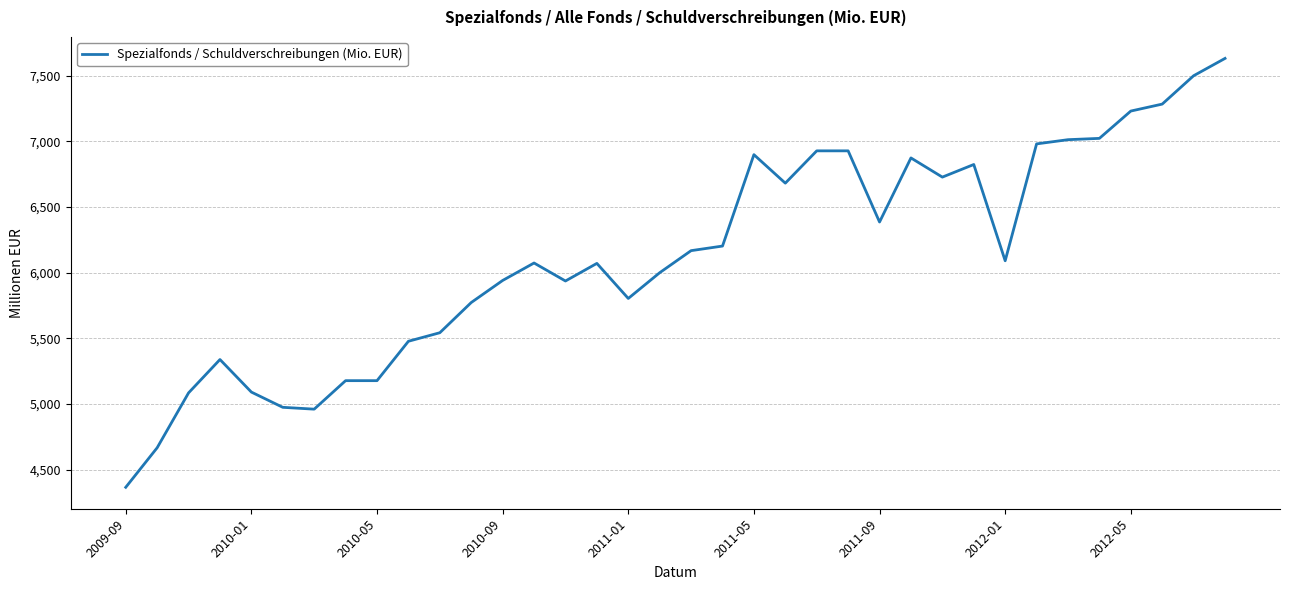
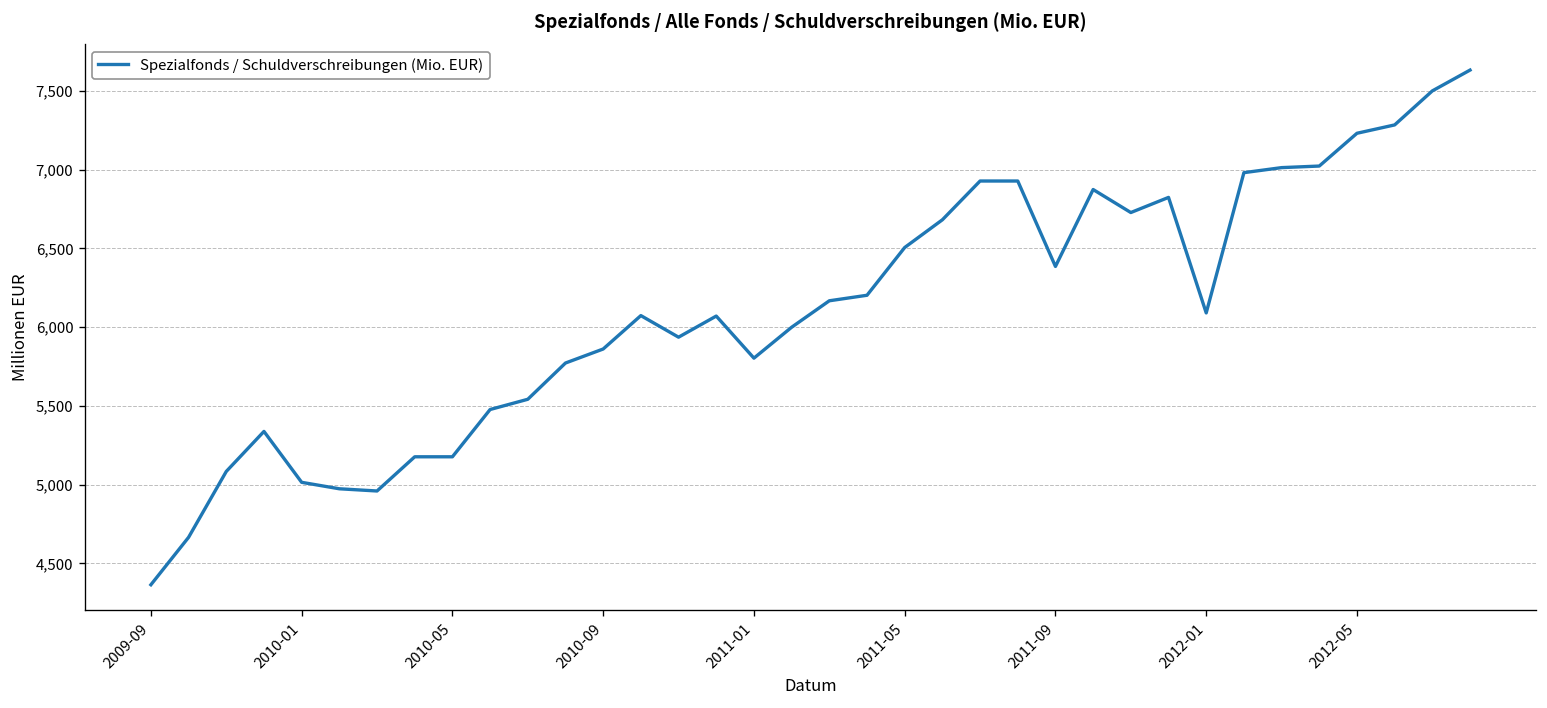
2010-01: 5,090 -> 5,020
2010-09: 5,940 -> 5,860
2011-05: 6,900 -> 6,510
